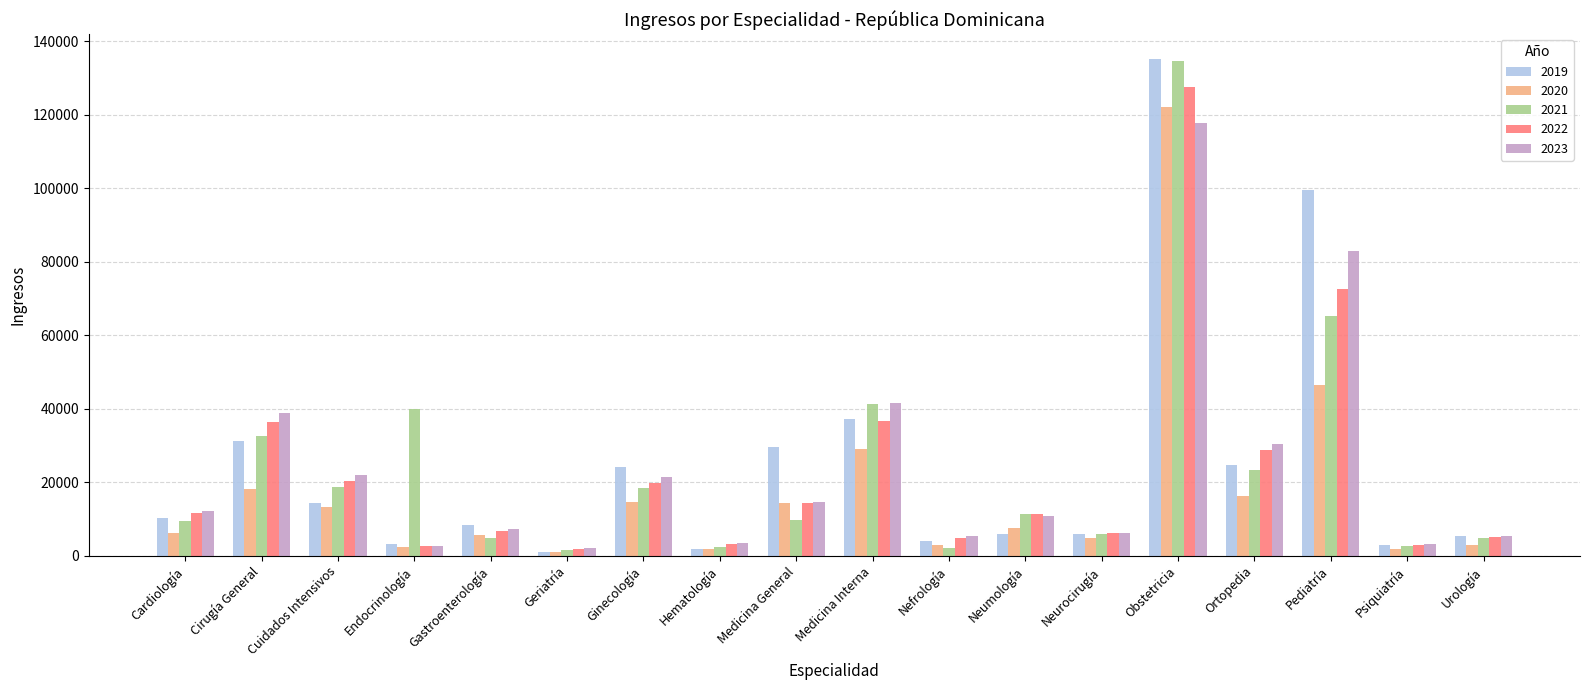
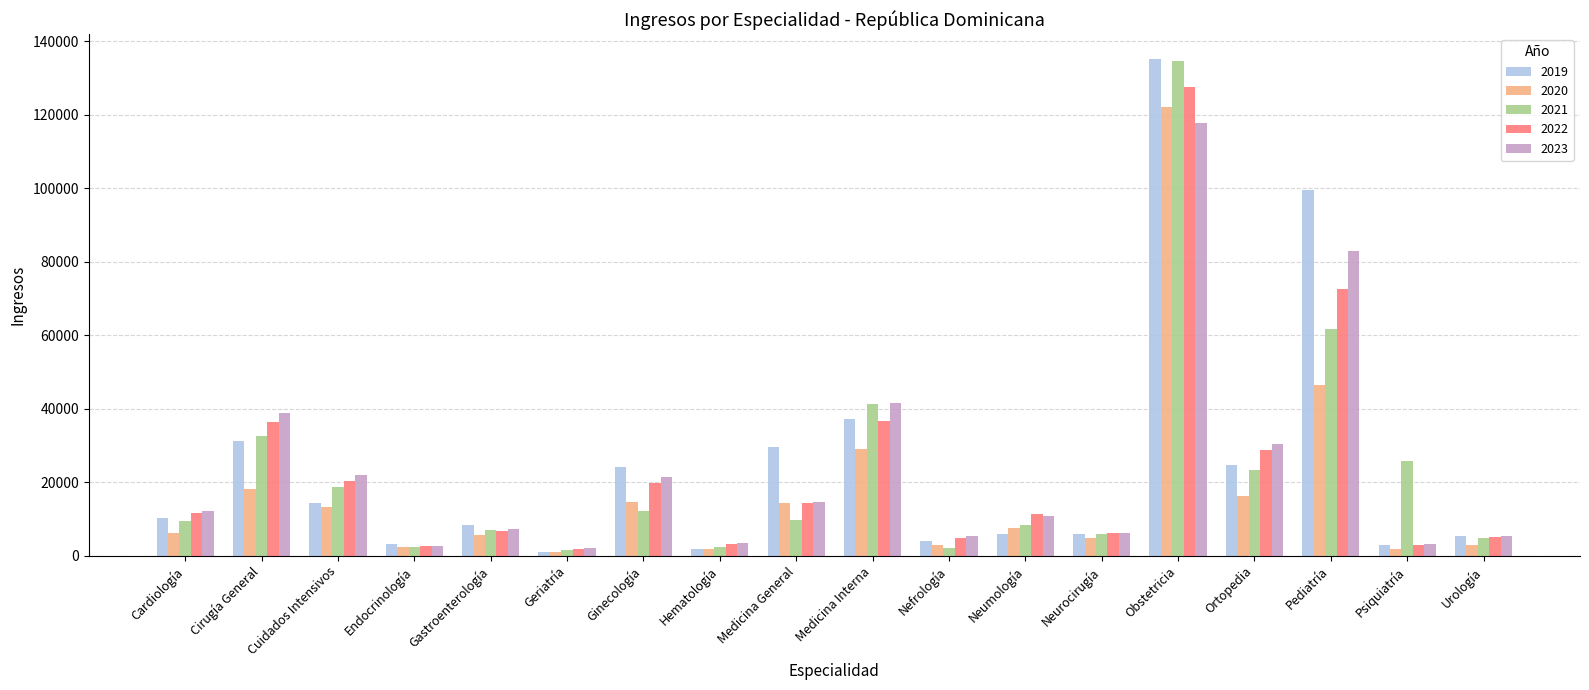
2021, Endocrinología: 40000 -> 2000
2021, Gastroenterología: 5000 -> 7000
2021, Ginecología: 18000 -> 12000
2021, Neumología: 11000 -> 8000
2021, Pediatría: 65000 -> 62000
2021, Psiquiatría: 3000 -> 26000
